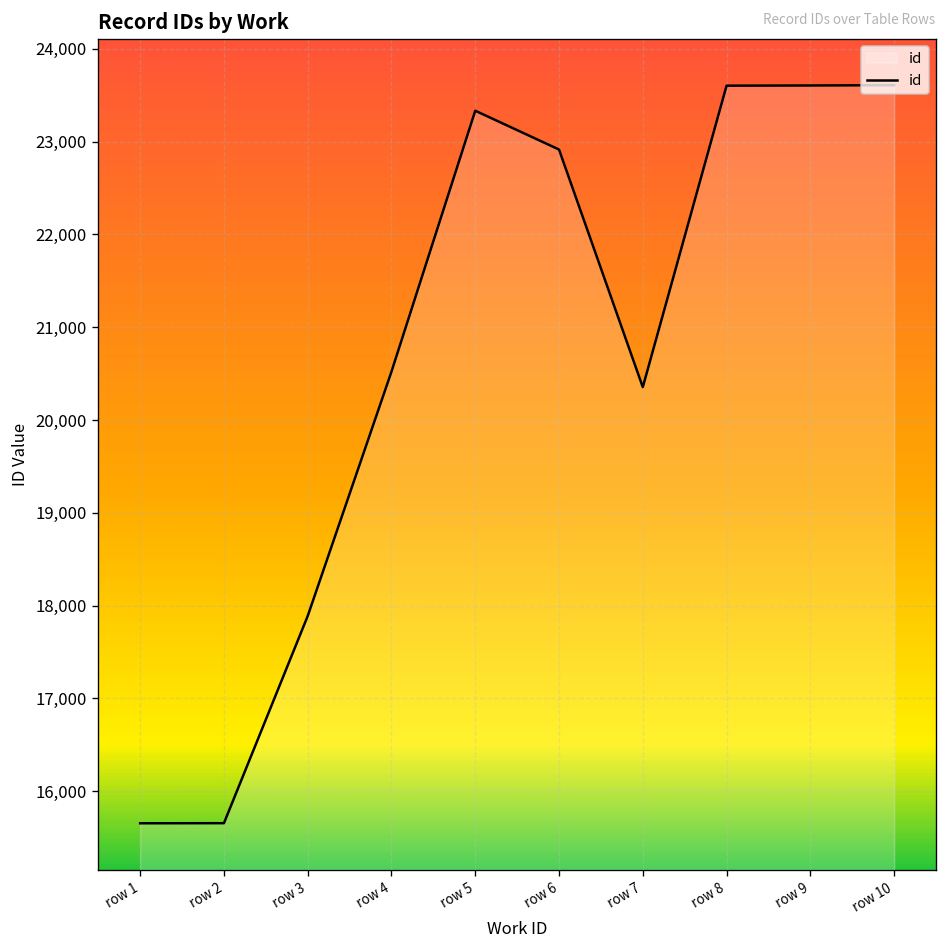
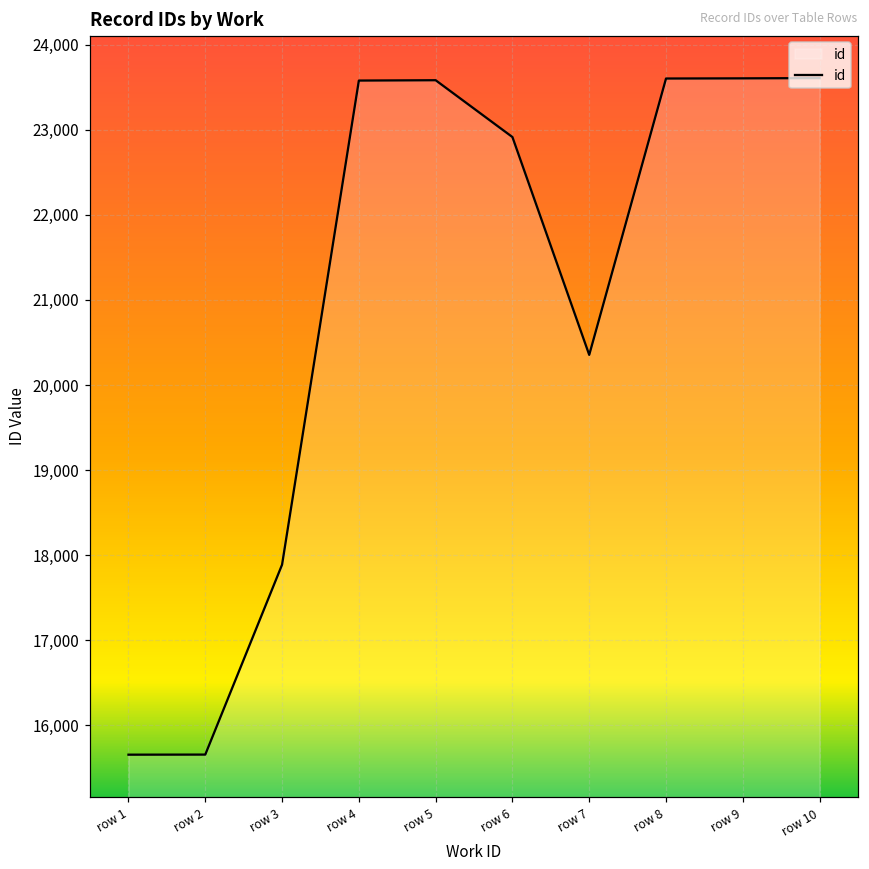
row 4: 20,500 -> 23,600
row 5: 23,300 -> 23,600
